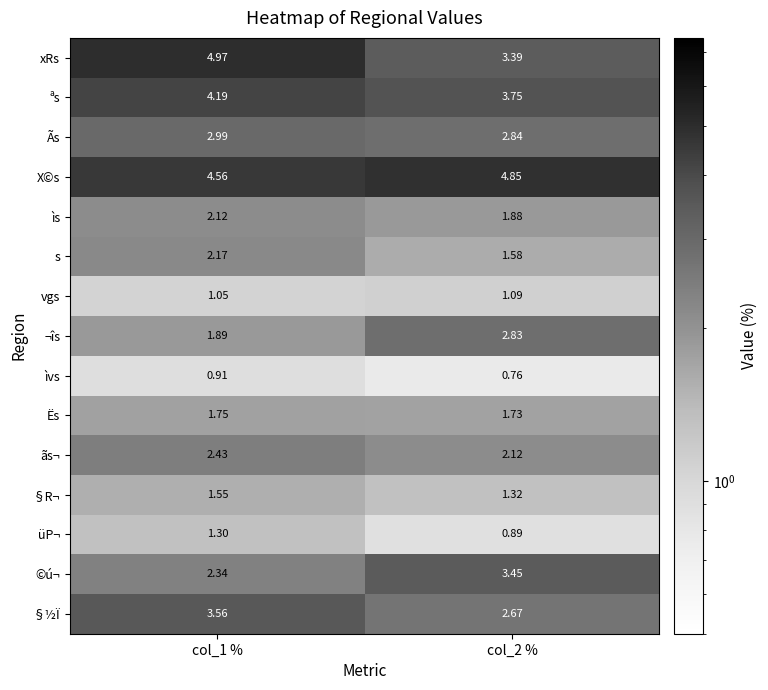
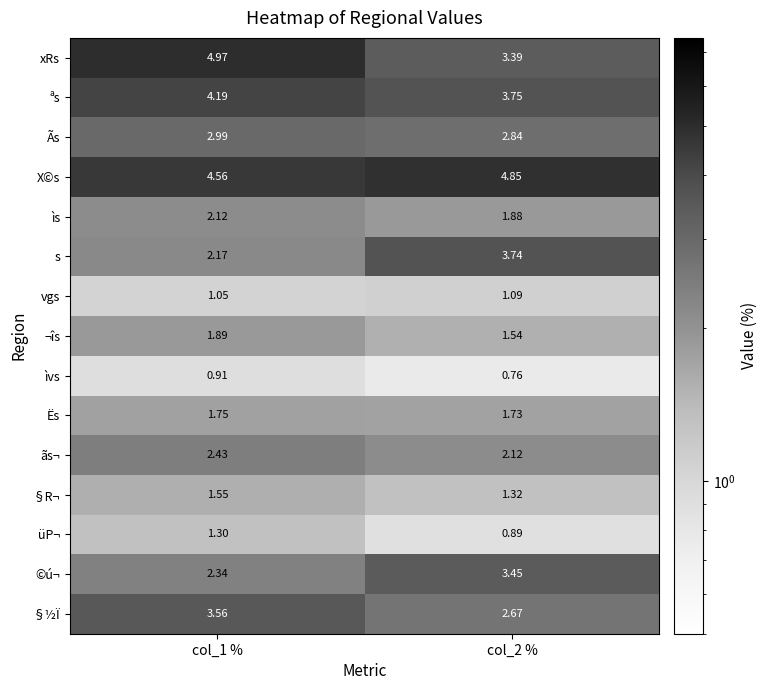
s, col_2 %: 1.58 -> 3.74
¬îs, col_2 %: 2.83 -> 1.54
